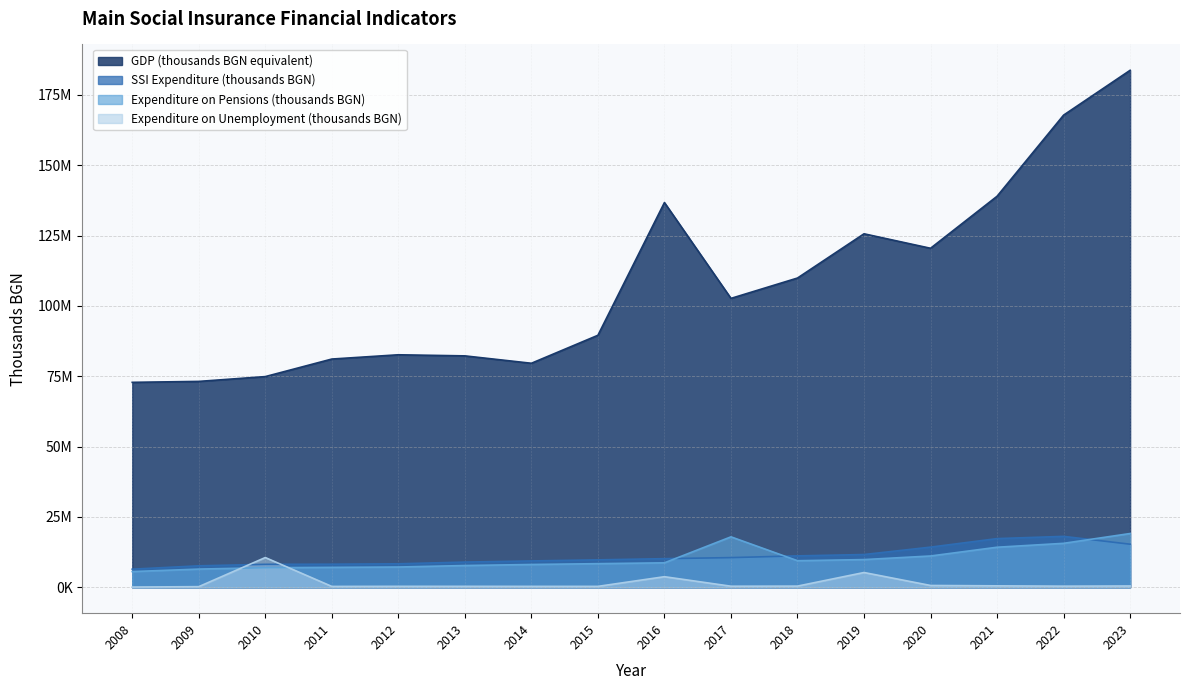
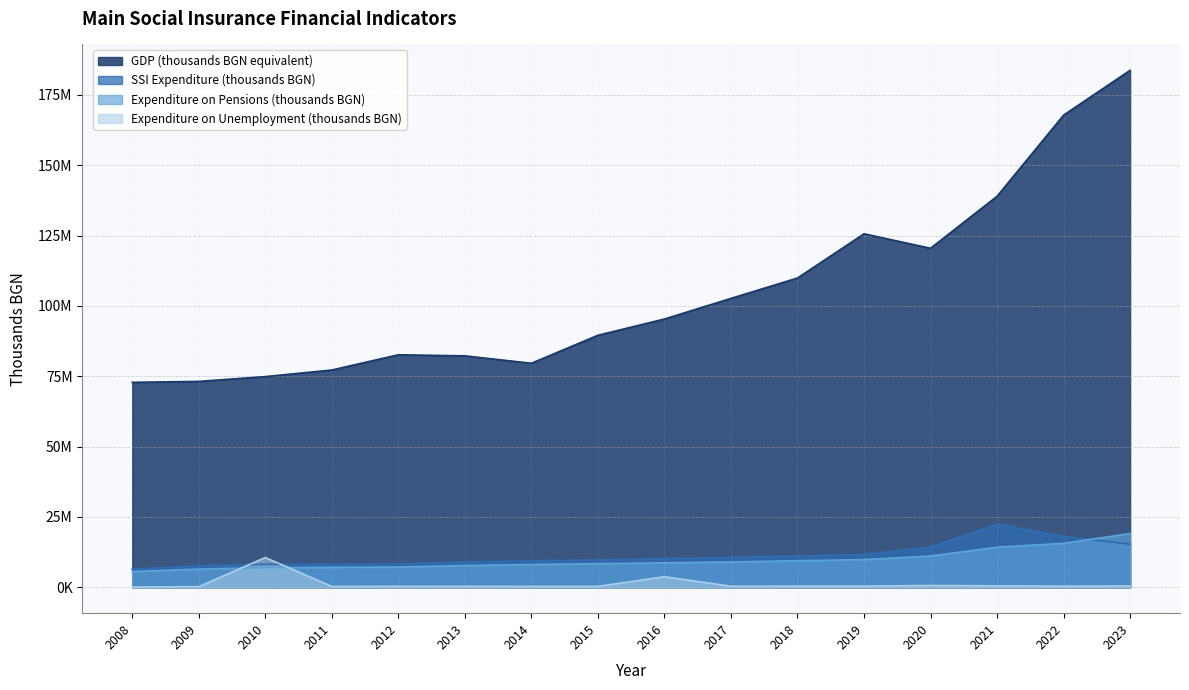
GDP (thousands BGN equivalent), 2011: 81000000 -> 77000000
GDP (thousands BGN equivalent), 2016: 137000000 -> 95000000
Expenditure on Pensions (thousands BGN), 2017: 18000000 -> 9000000
Expenditure on Unemployment (thousands BGN), 2019: 5000000 -> 0
SSI Expenditure (thousands BGN), 2021: 17000000 -> 22000000
